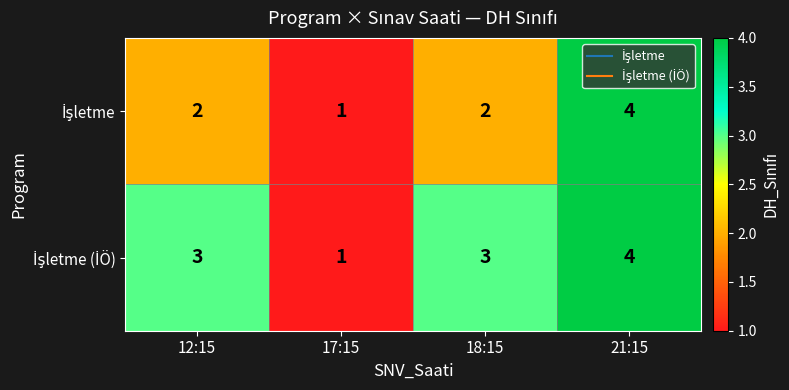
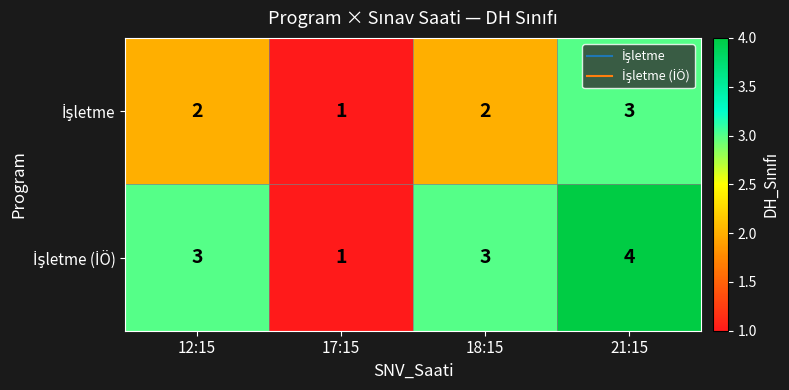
İşletme, 21:15: 4 -> 3
